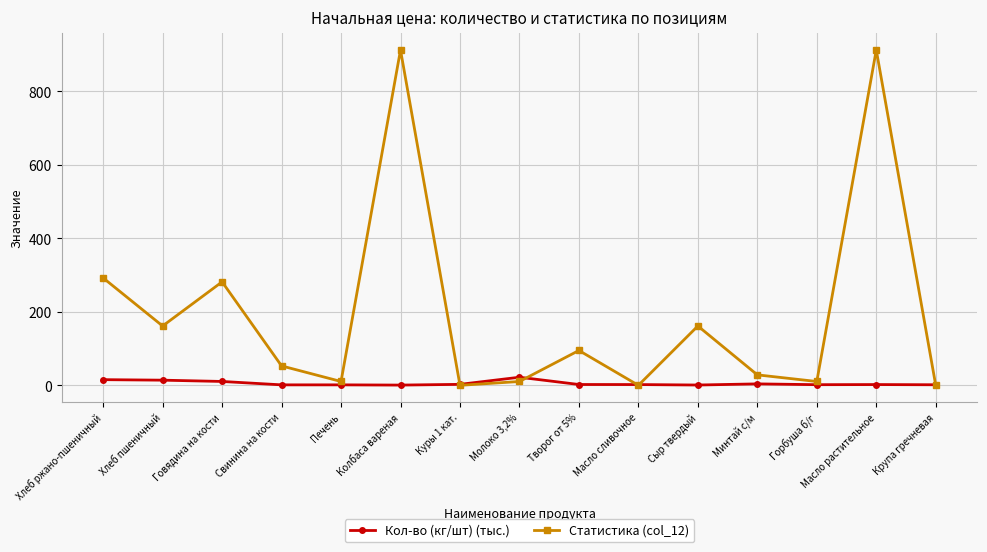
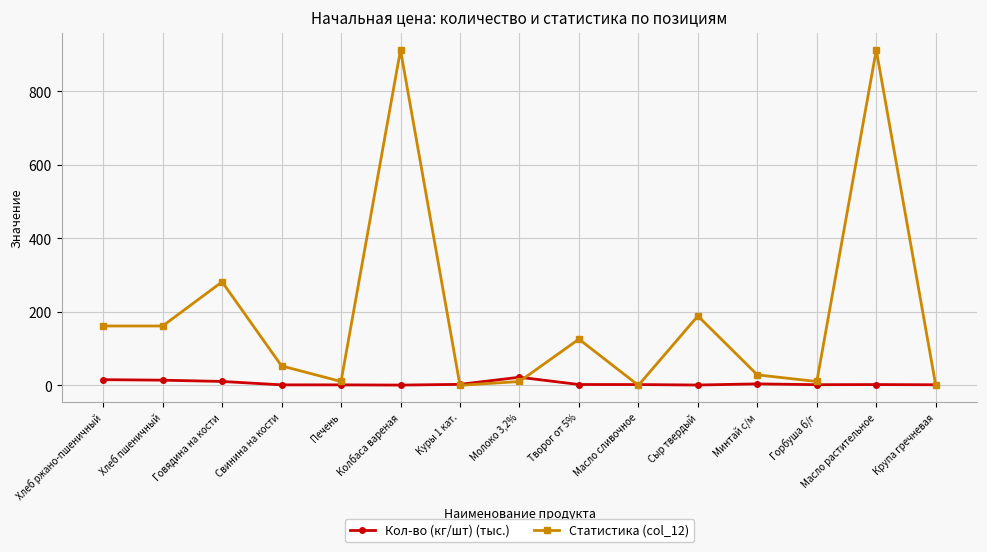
Статистика (col_12), Хлеб ржано-пшеничный: 290 -> 160
Статистика (col_12), Творог от 5%: 90 -> 130
Статистика (col_12), Сыр твердый: 160 -> 190
